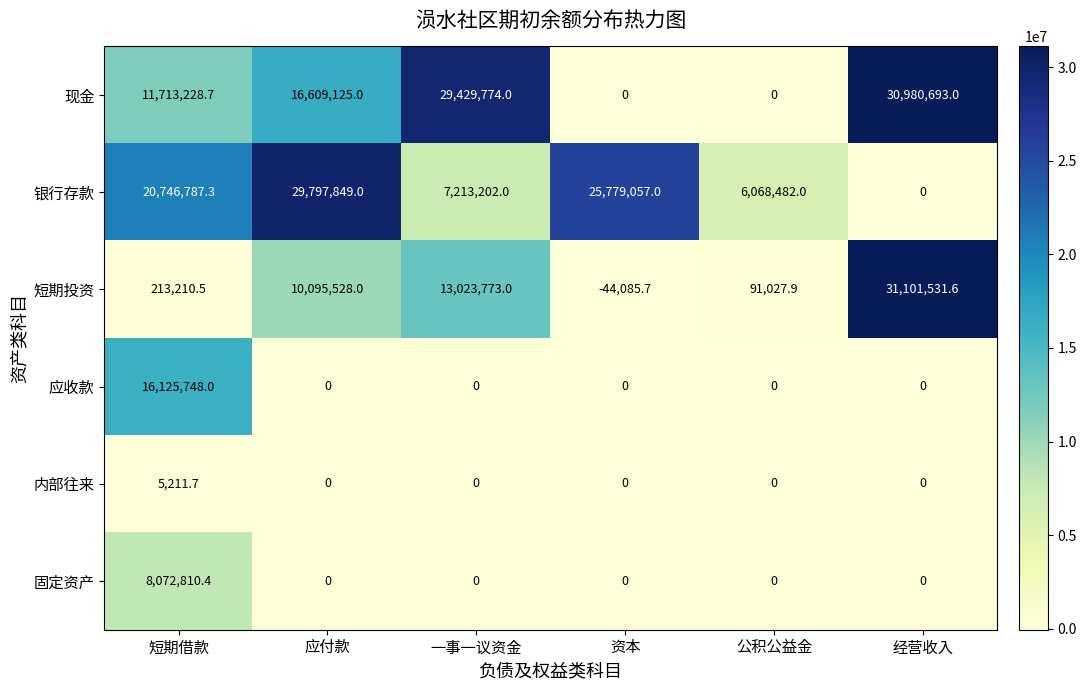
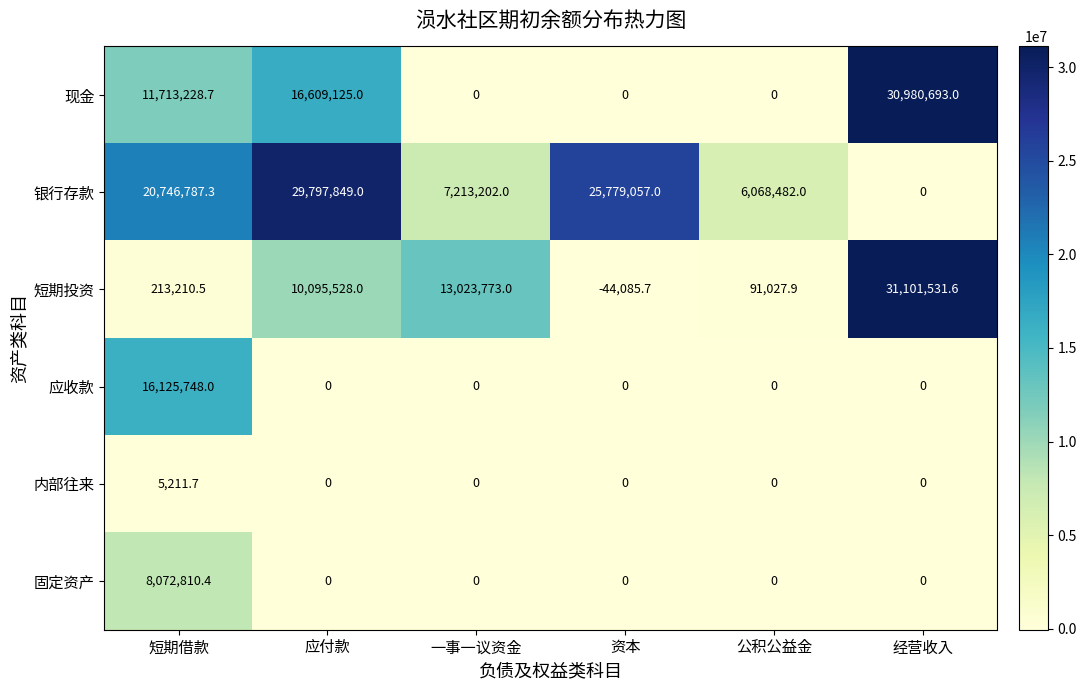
现金, 一事一议资金: 29,429,774.0 -> 0
